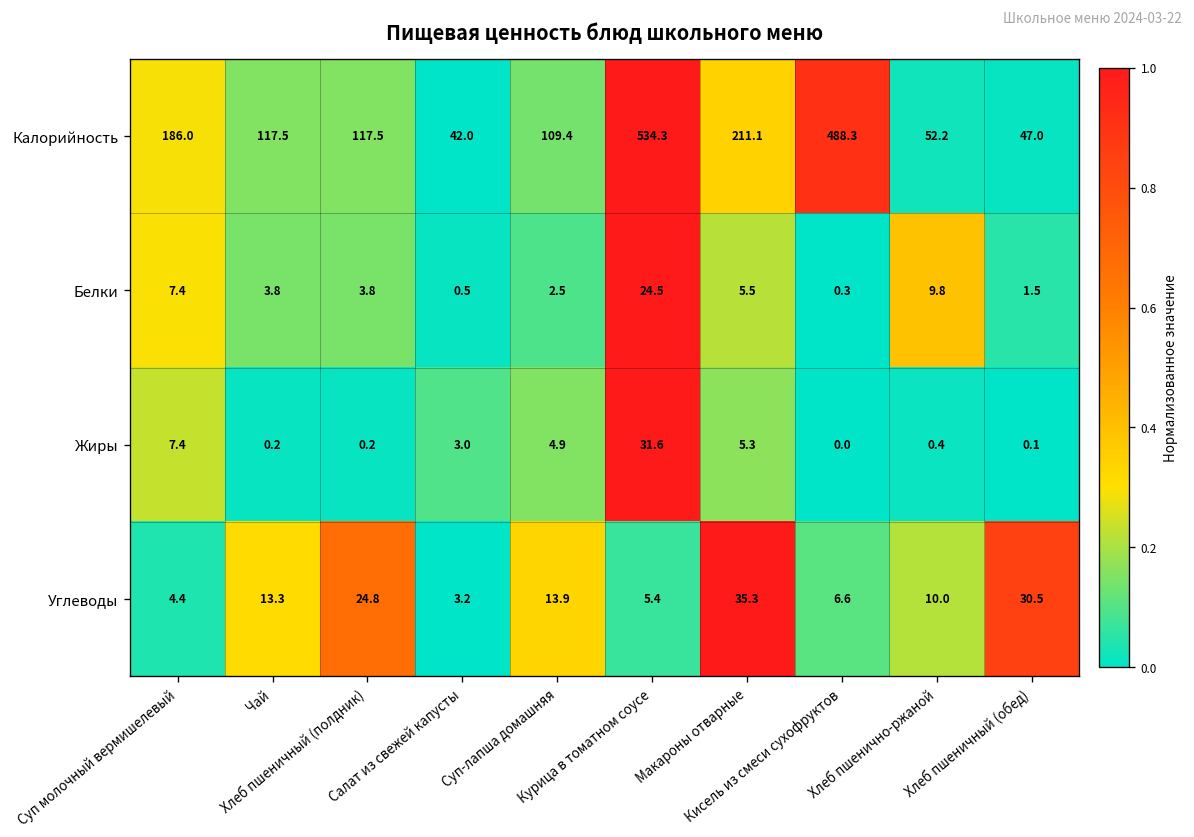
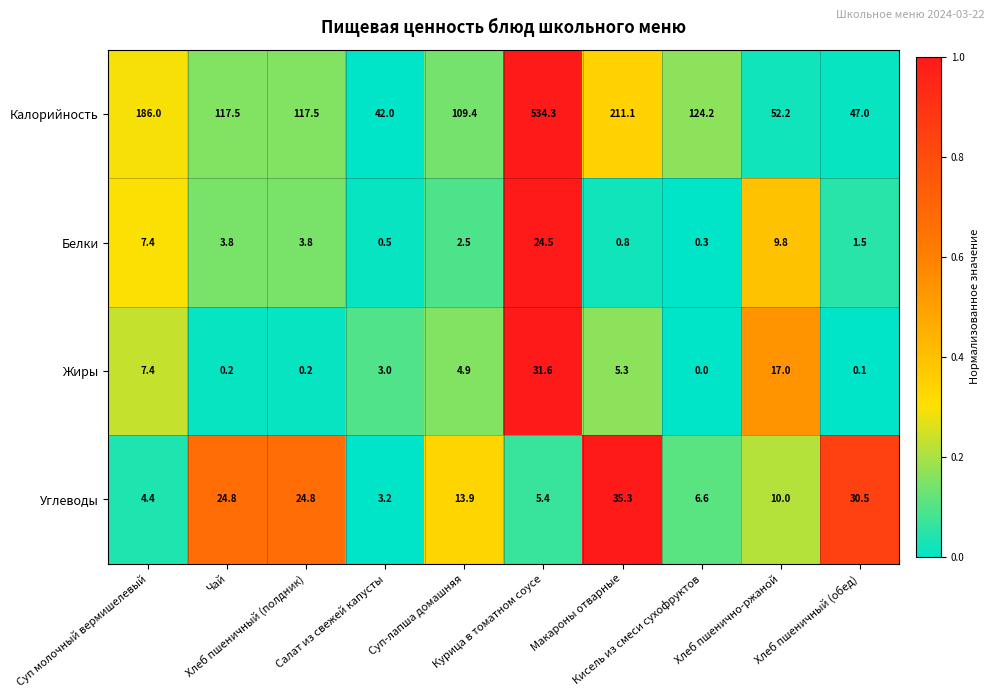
Калорийность, Кисель из смеси сухофруктов: 488.3 -> 124.2
Белки, Макароны отварные: 5.5 -> 0.8
Жиры, Хлеб пшенично-ржаной: 0.4 -> 17.0
Углеводы, Чай: 13.3 -> 24.8
